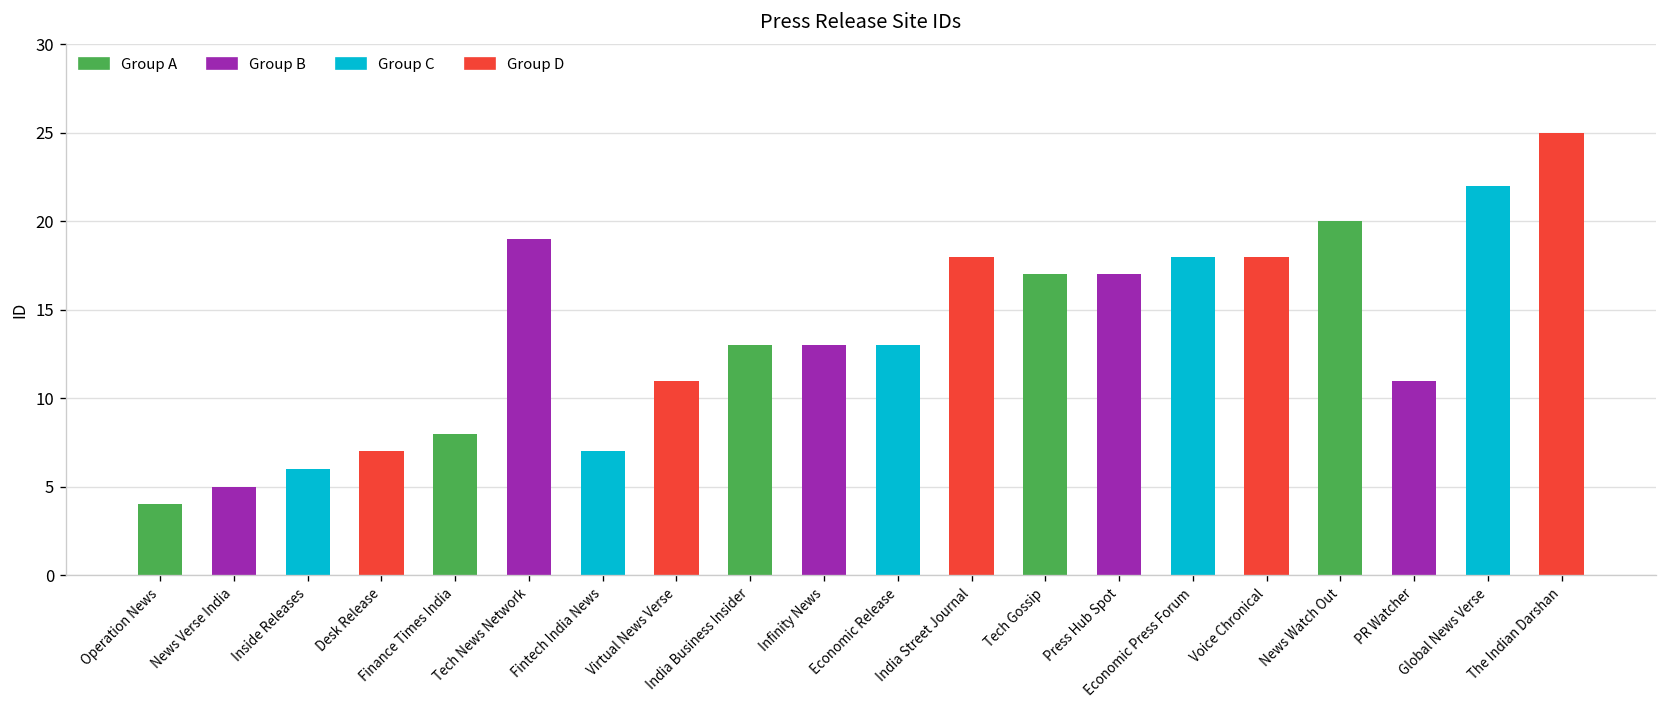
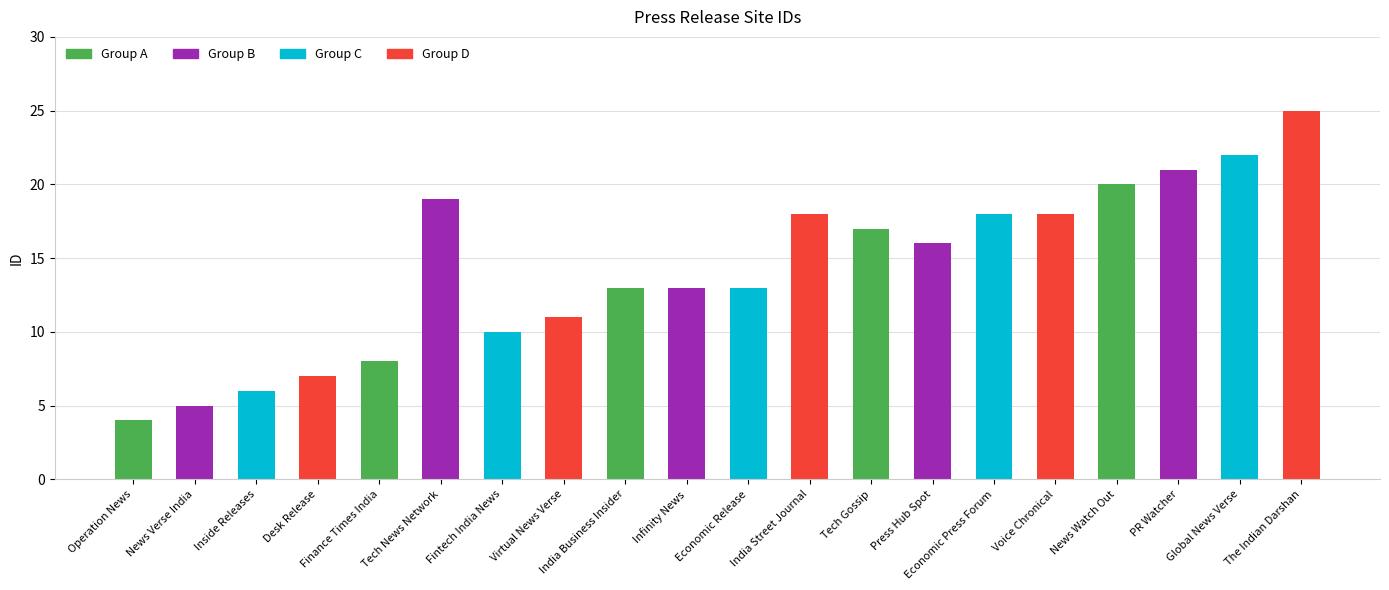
Fintech India News: 7 -> 10
Press Hub Spot: 17 -> 16
PR Watcher: 11 -> 21
